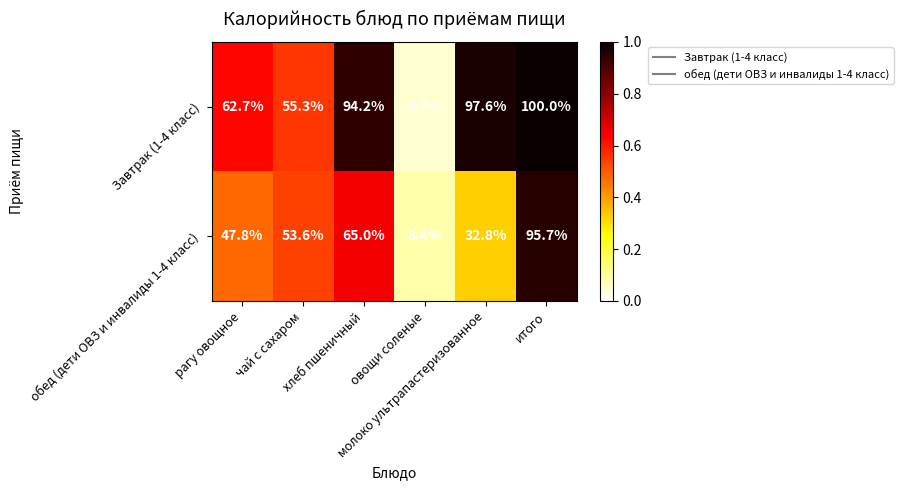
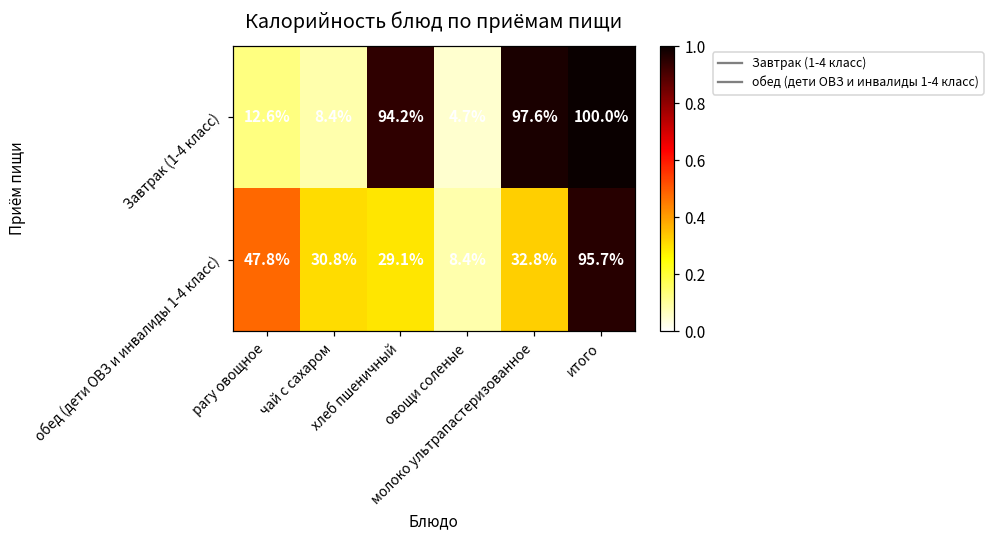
Завтрак (1-4 класс), рагу овощное: 62.7% -> 12.6%
Завтрак (1-4 класс), чай с сахаром: 55.3% -> 8.4%
обед (дети ОВЗ и инвалиды 1-4 класс), чай с сахаром: 53.6% -> 30.8%
обед (дети ОВЗ и инвалиды 1-4 класс), хлеб пшеничный: 65.0% -> 29.1%
